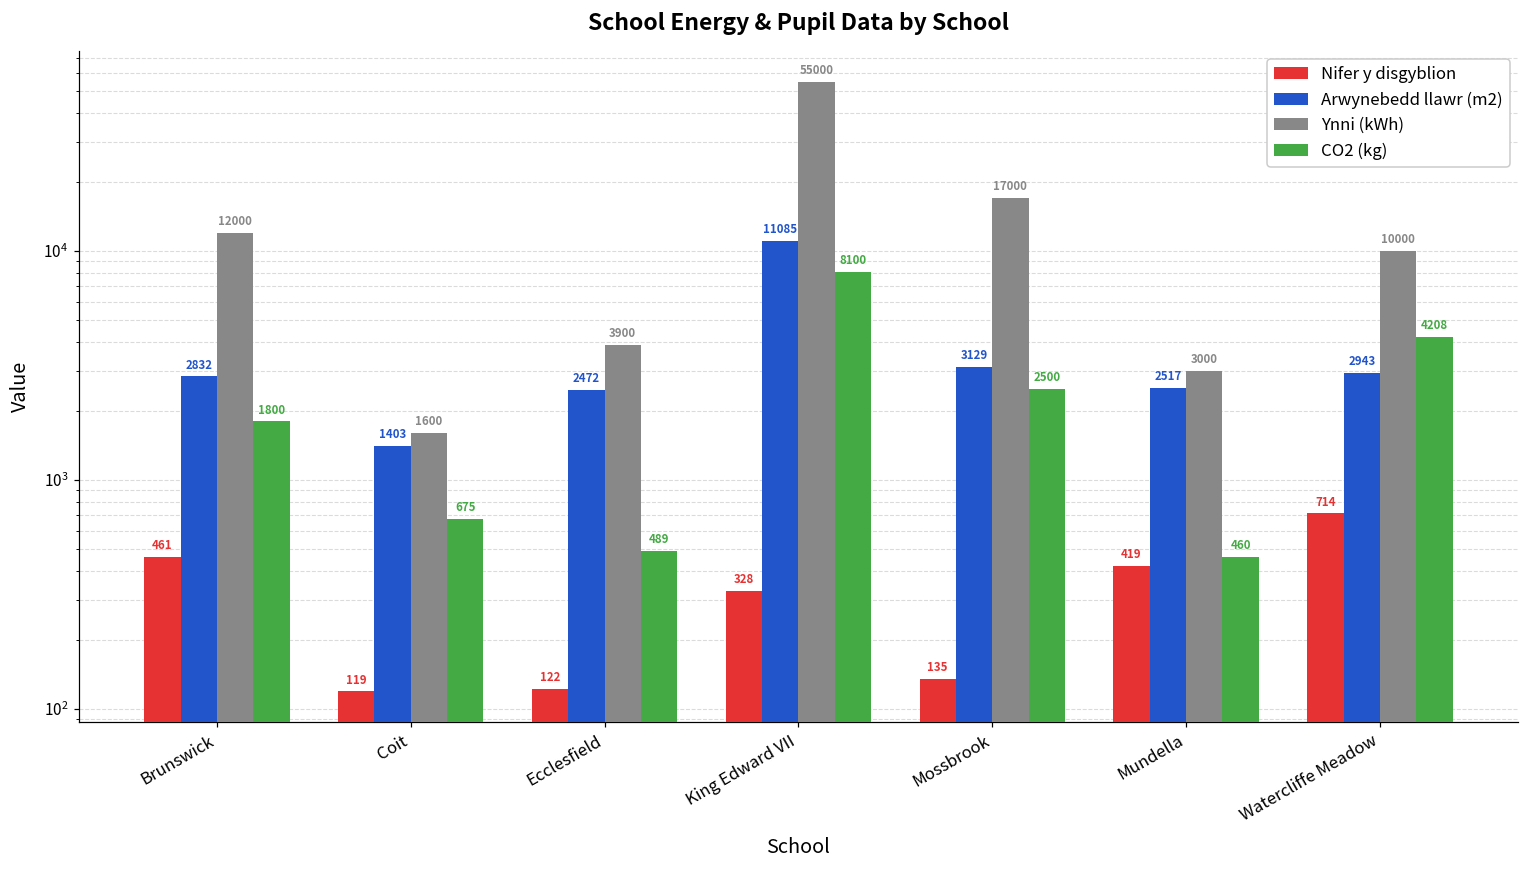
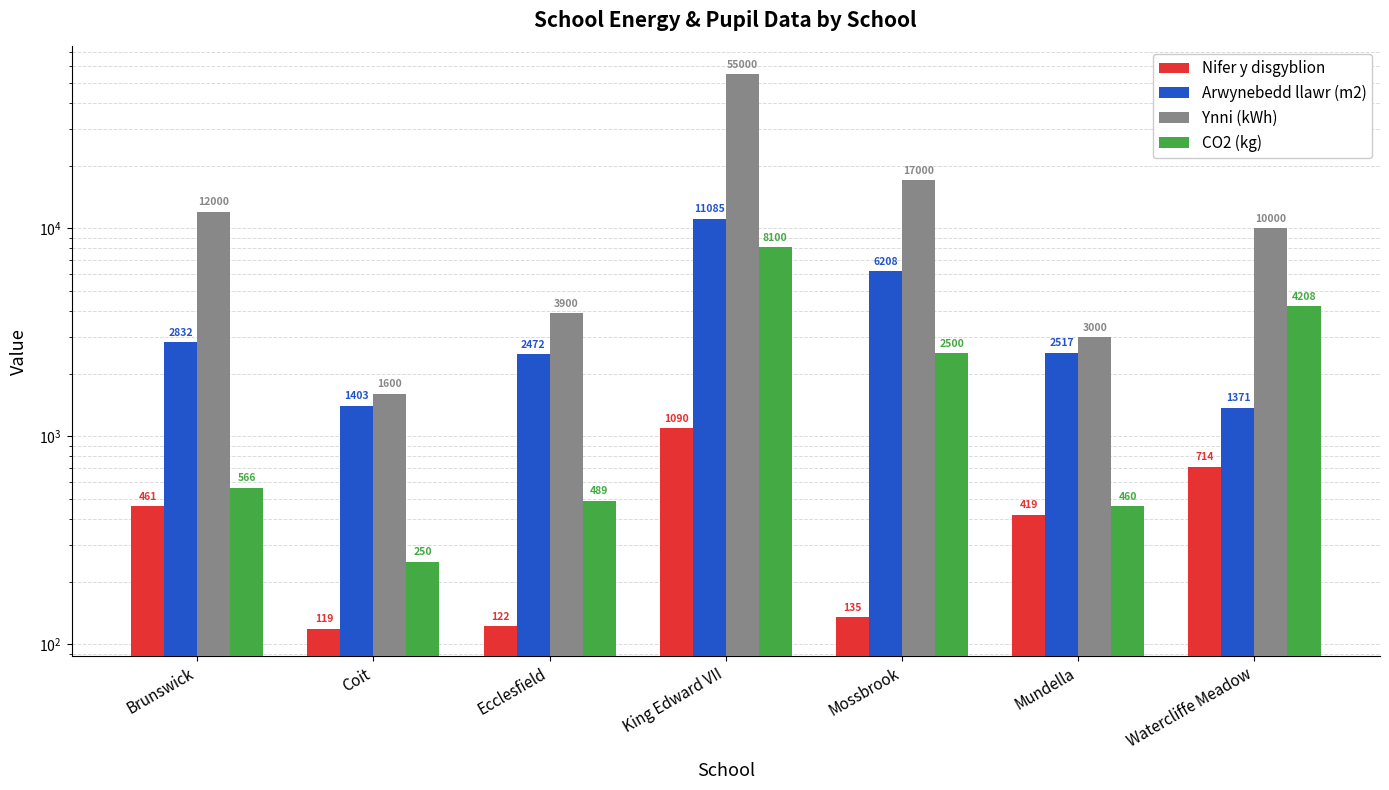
CO2 (kg), Brunswick: 1800 -> 566
CO2 (kg), Coit: 675 -> 250
Nifer y disgyblion, King Edward VII: 328 -> 1090
Arwynebedd llawr (m2), Mossbrook: 3129 -> 6208
Arwynebedd llawr (m2), Watercliffe Meadow: 2943 -> 1371
